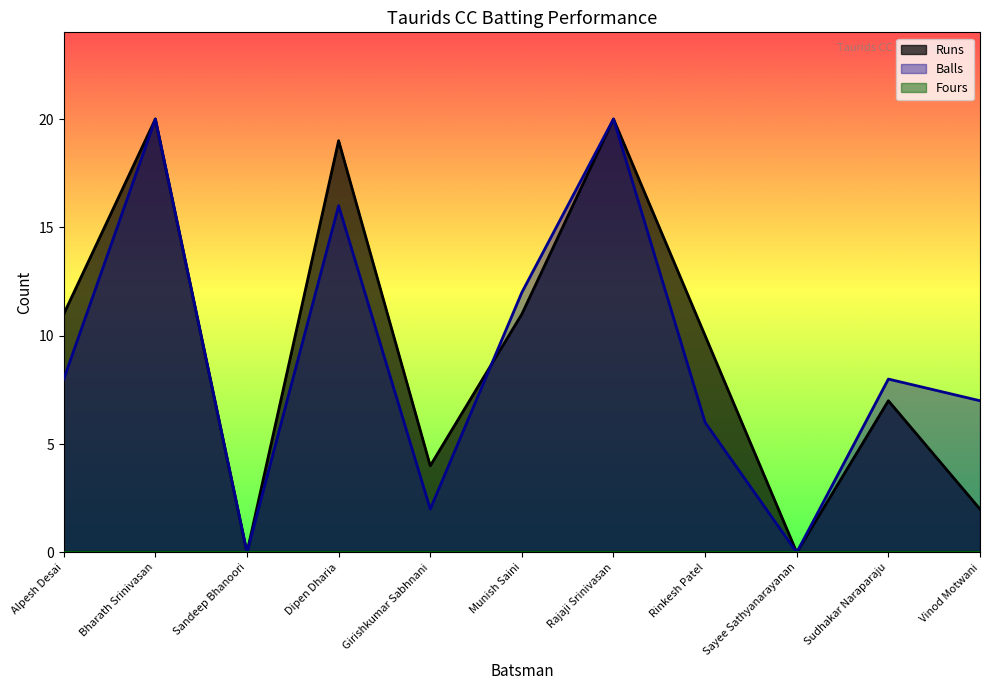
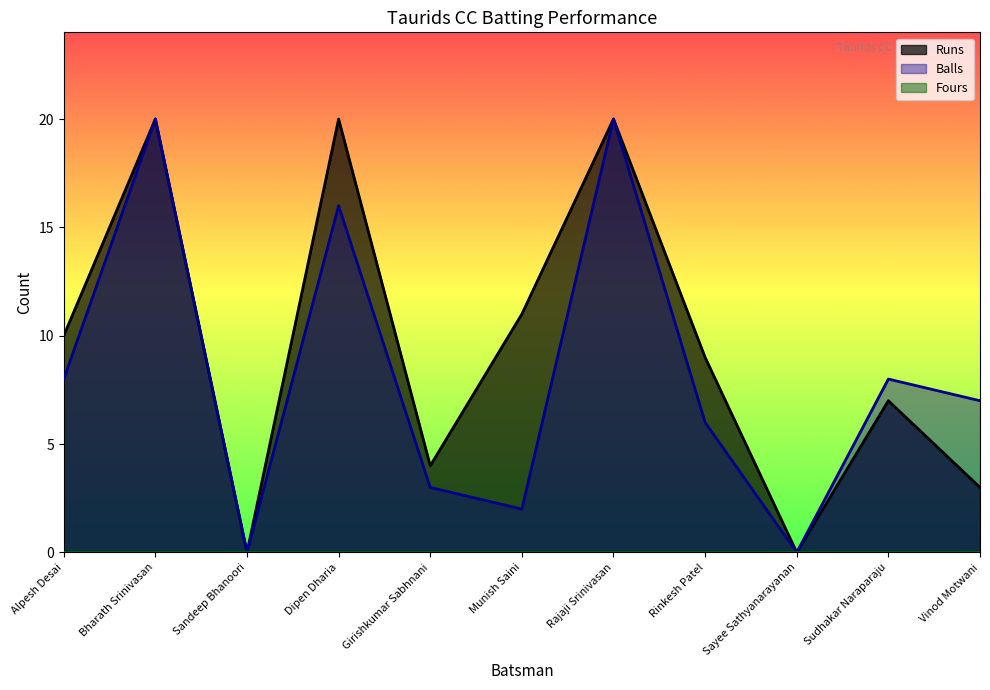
Runs, Alpesh Desai: 11 -> 10
Runs, Dipen Dharia: 19 -> 20
Balls, Girishkumar Sabhnani: 2 -> 3
Balls, Munish Saini: 12 -> 2
Runs, Rinkesh Patel: 10 -> 9
Runs, Vinod Motwani: 2 -> 3
